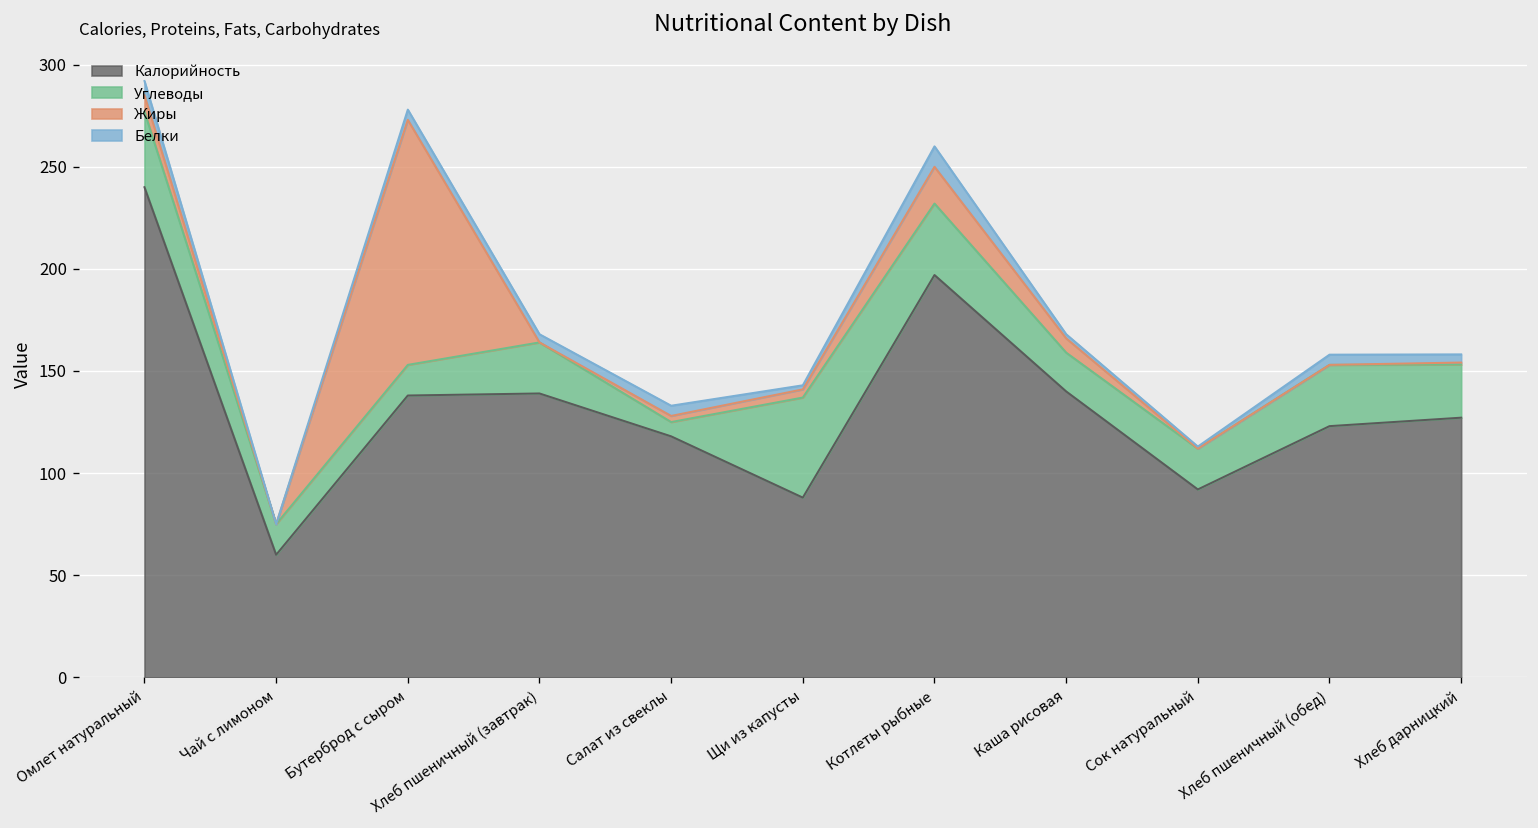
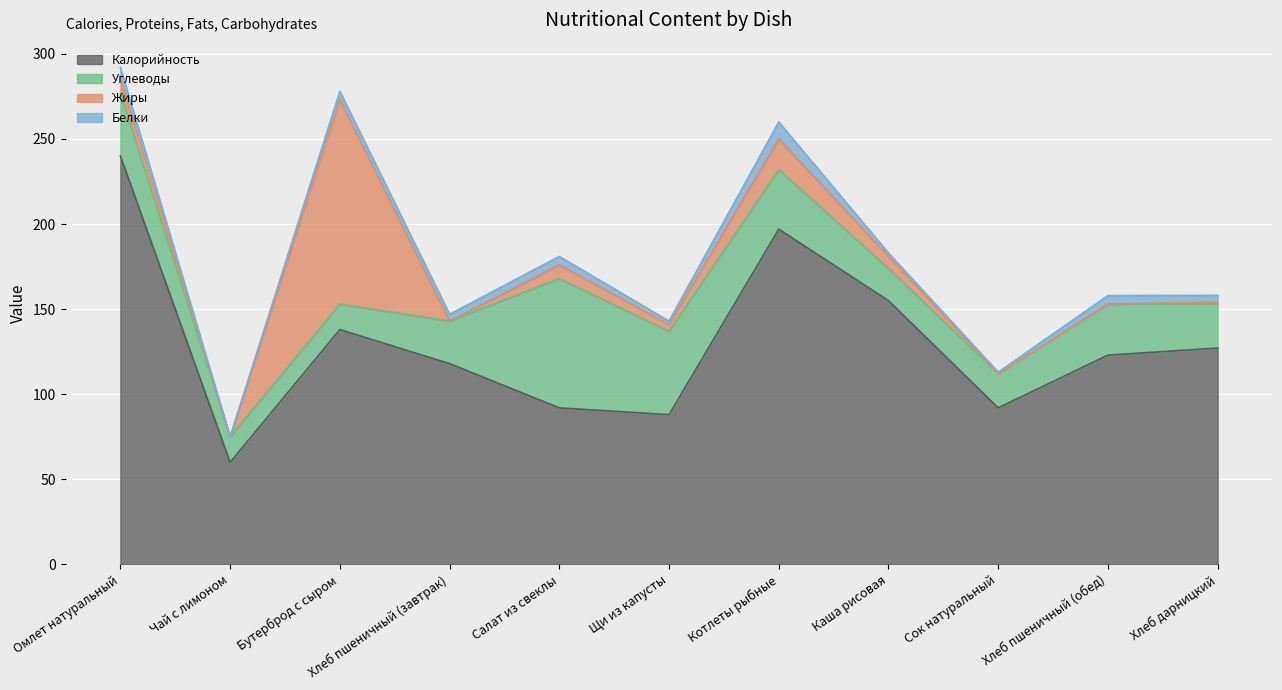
Калорийность, Хлеб пшеничный (завтрак): 139 -> 118
Калорийность, Салат из свеклы: 118 -> 92
Углеводы, Салат из свеклы: 7 -> 76
Жиры, Салат из свеклы: 3 -> 8
Калорийность, Каша рисовая: 140 -> 155
